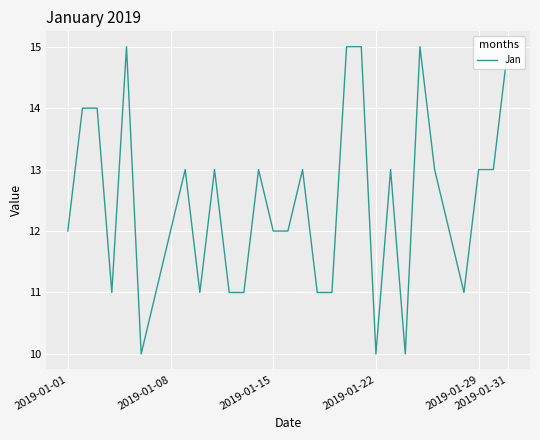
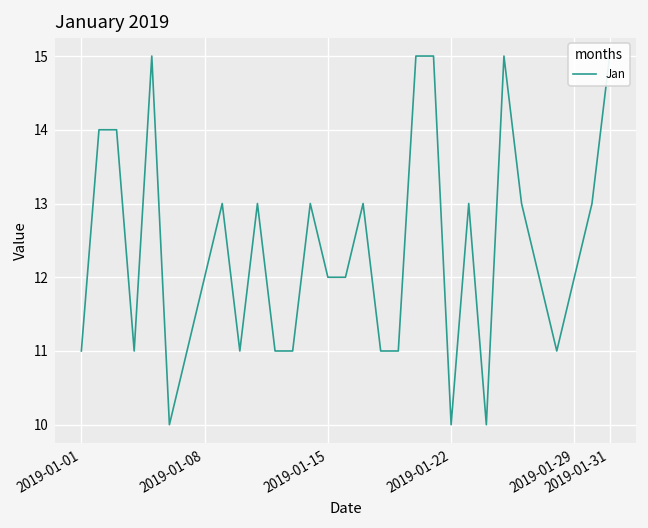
2019-01-01: 12 -> 11
2019-01-29: 13 -> 12
